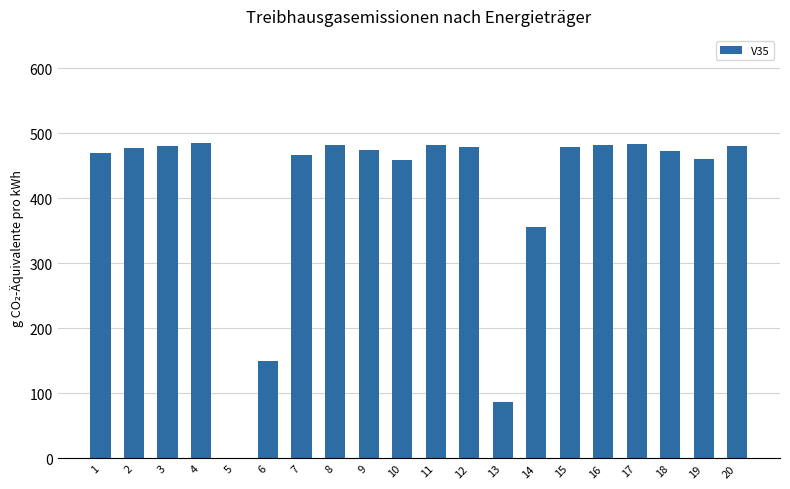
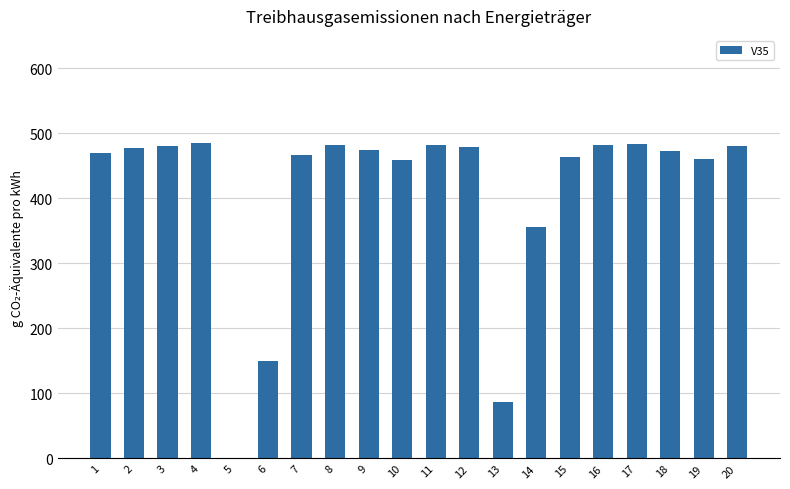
15: 480 -> 460
